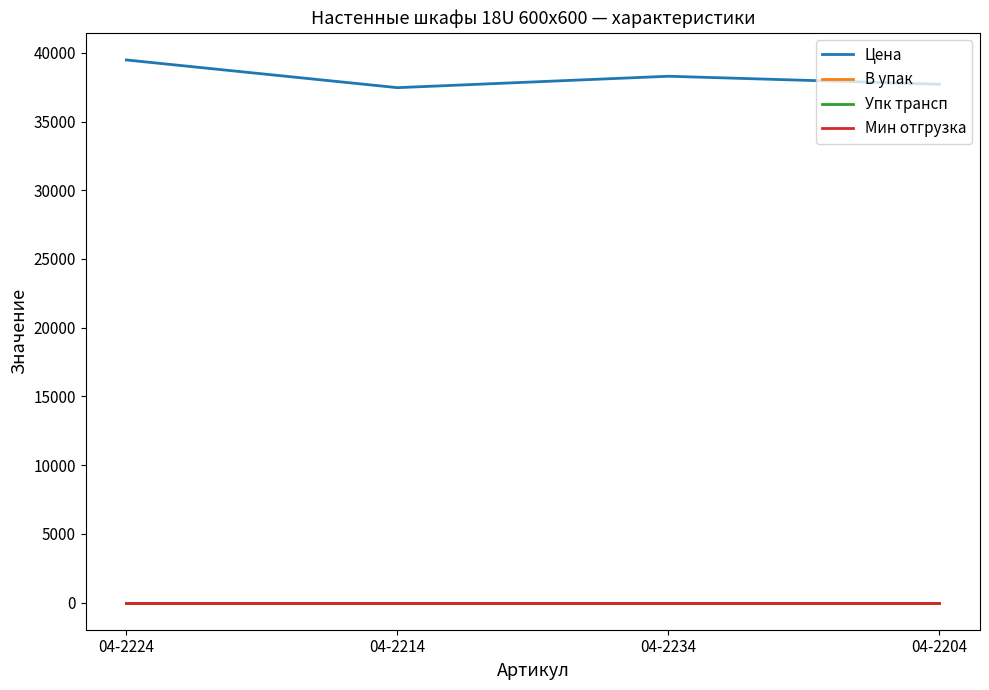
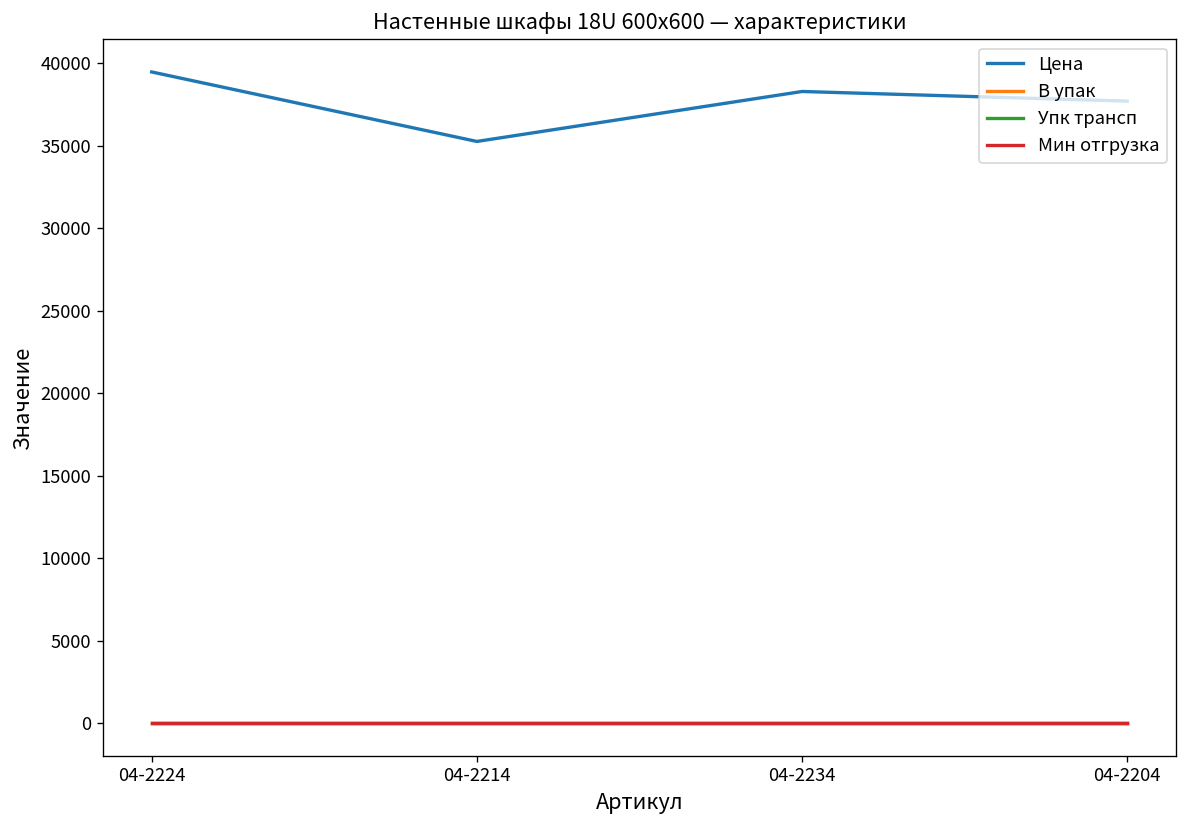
Цена, 04-2214: 37500 -> 35300
